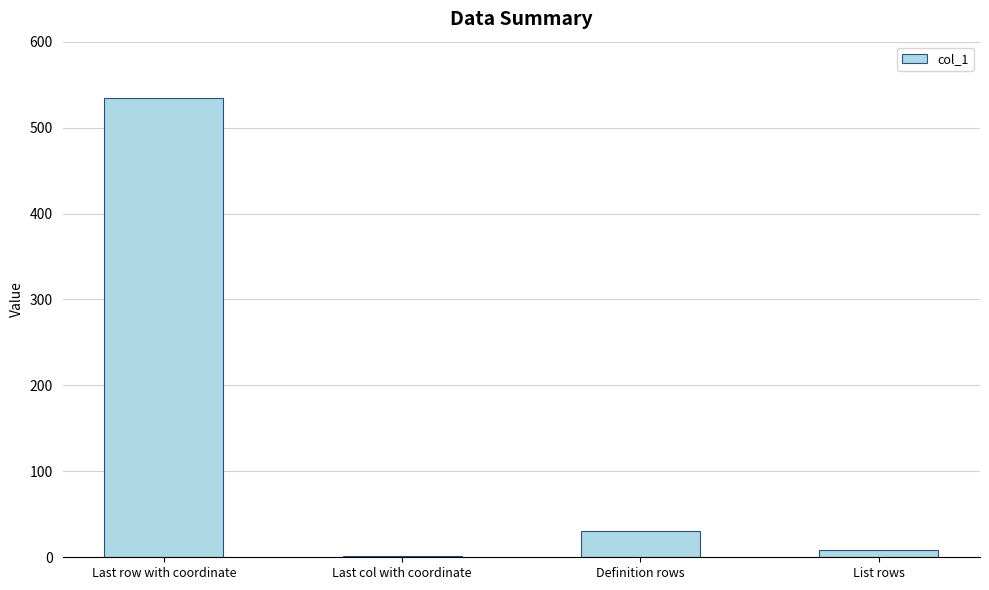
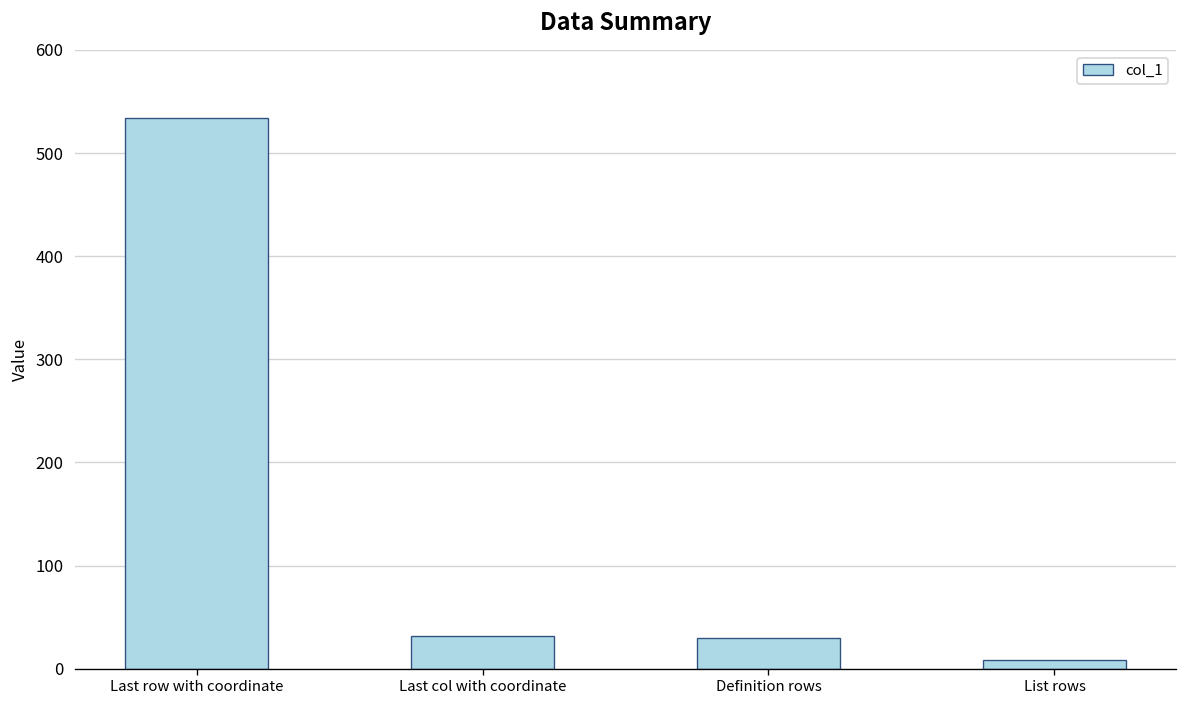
Last col with coordinate: 0 -> 30
